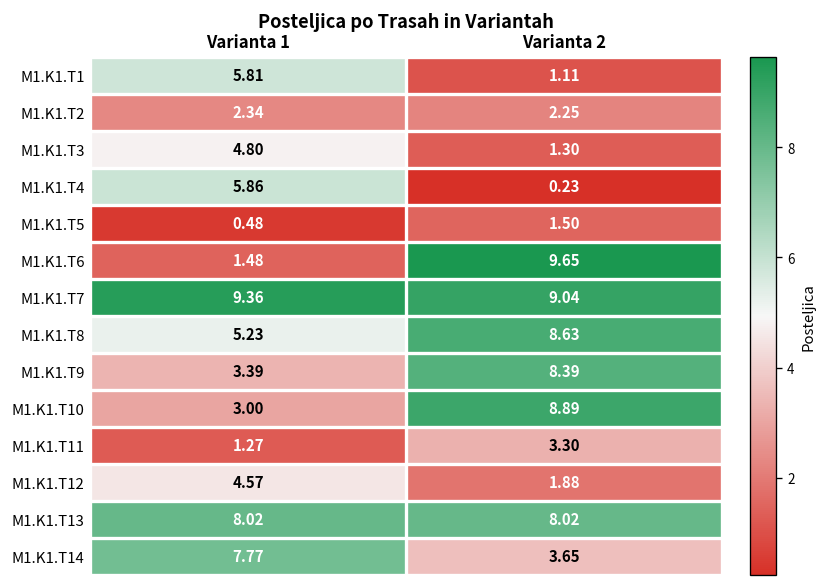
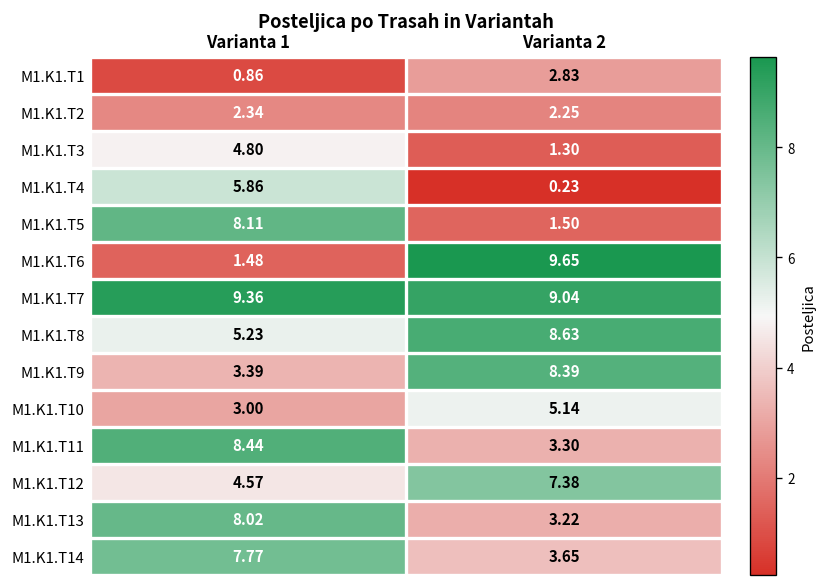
M1.K1.T1, Varianta 1: 5.81 -> 0.86
M1.K1.T1, Varianta 2: 1.11 -> 2.83
M1.K1.T5, Varianta 1: 0.48 -> 8.11
M1.K1.T10, Varianta 2: 8.89 -> 5.14
M1.K1.T11, Varianta 1: 1.27 -> 8.44
M1.K1.T12, Varianta 2: 1.88 -> 7.38
M1.K1.T13, Varianta 2: 8.02 -> 3.22
